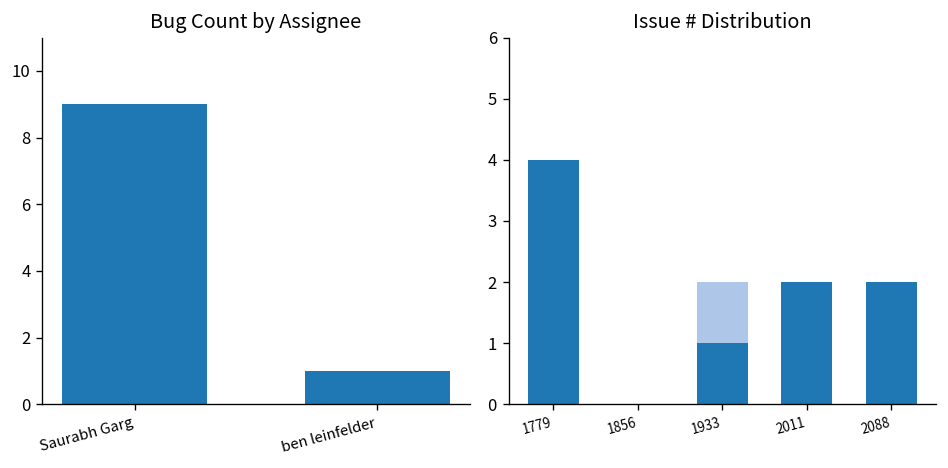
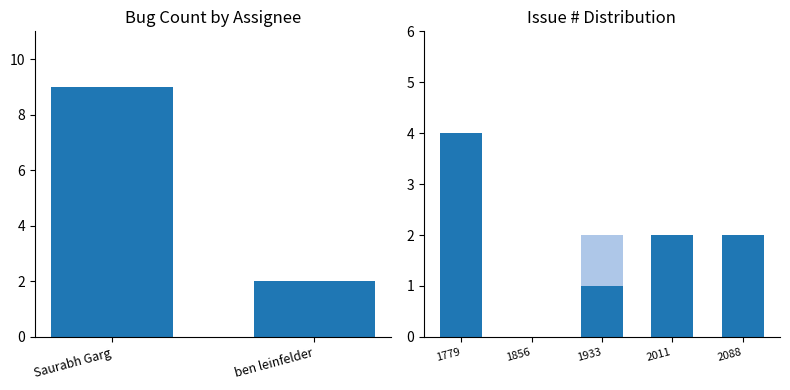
Bug Count by Assignee, ben leinfelder: 1 -> 2
